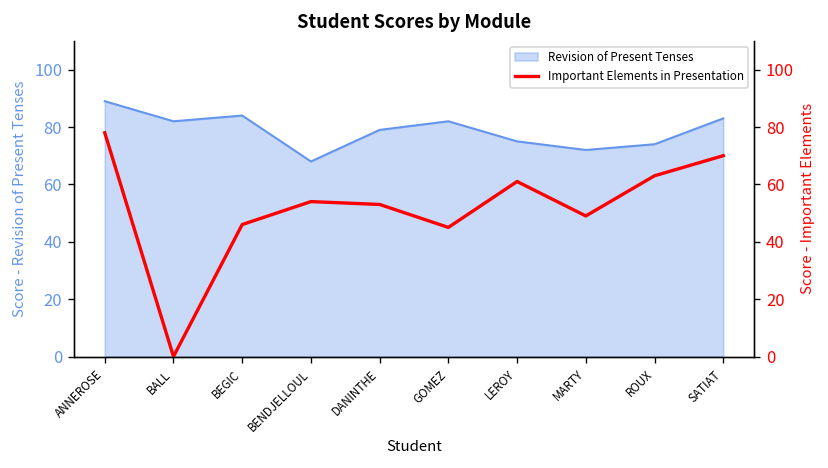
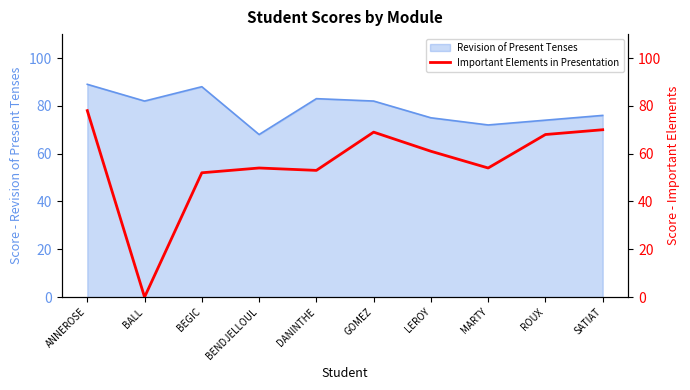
Revision of Present Tenses, BEGIC: 84 -> 88
Revision of Present Tenses, DANINTHE: 79 -> 83
Revision of Present Tenses, SATIAT: 83 -> 76
Important Elements in Presentation, BEGIC: 46 -> 52
Important Elements in Presentation, GOMEZ: 45 -> 69
Important Elements in Presentation, MARTY: 49 -> 54
Important Elements in Presentation, ROUX: 63 -> 68
